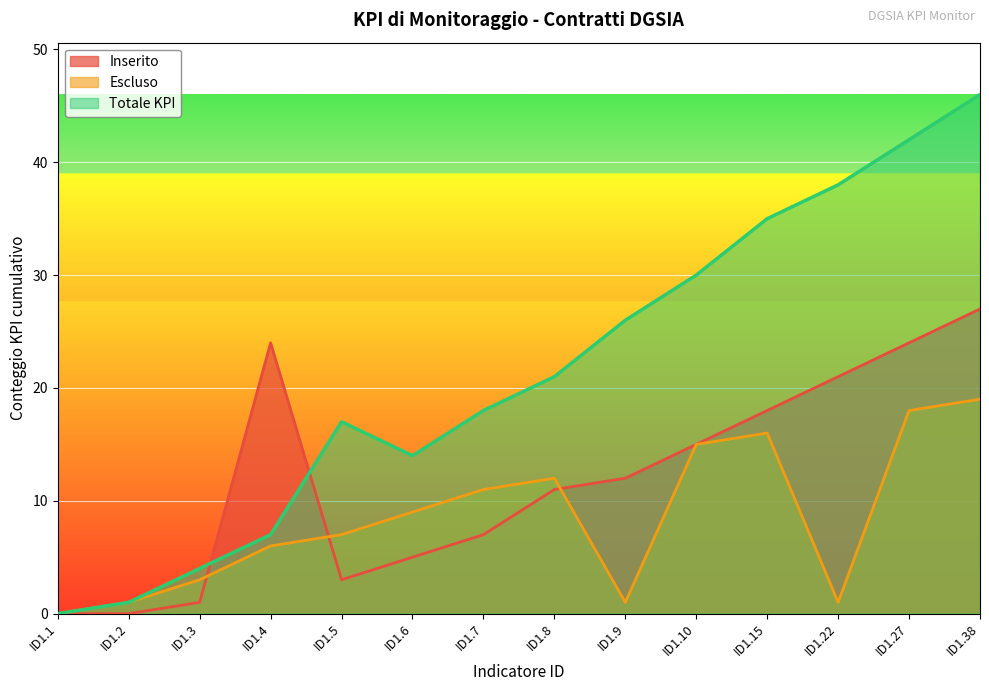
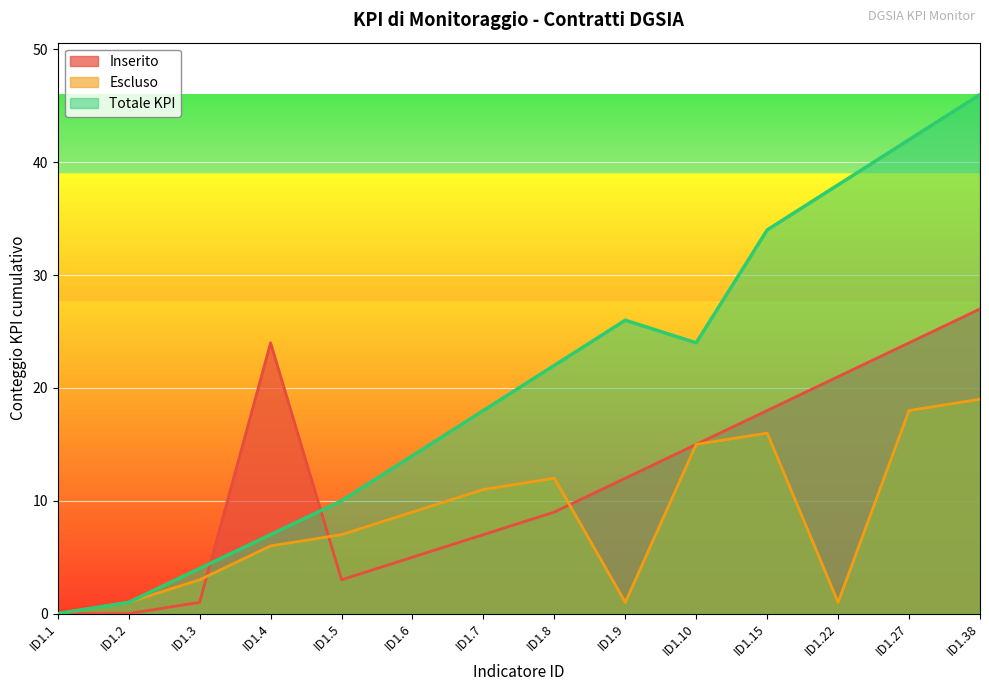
Totale KPI, ID1.5: 17 -> 10
Inserito, ID1.8: 11 -> 9
Totale KPI, ID1.8: 21 -> 22
Totale KPI, ID1.10: 30 -> 24
Totale KPI, ID1.15: 35 -> 34
